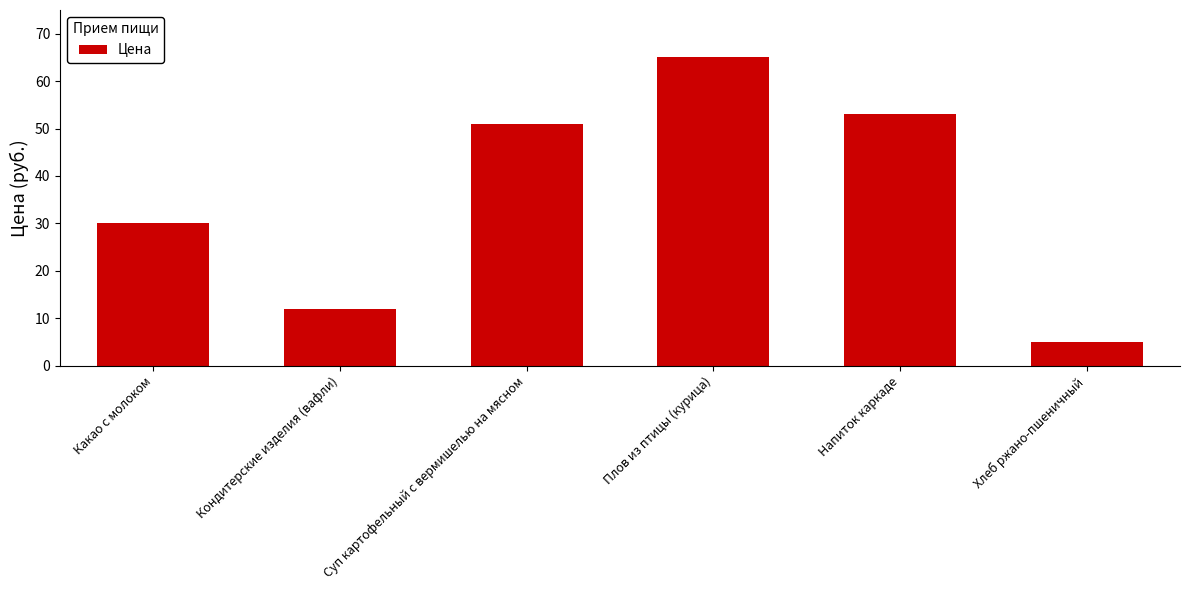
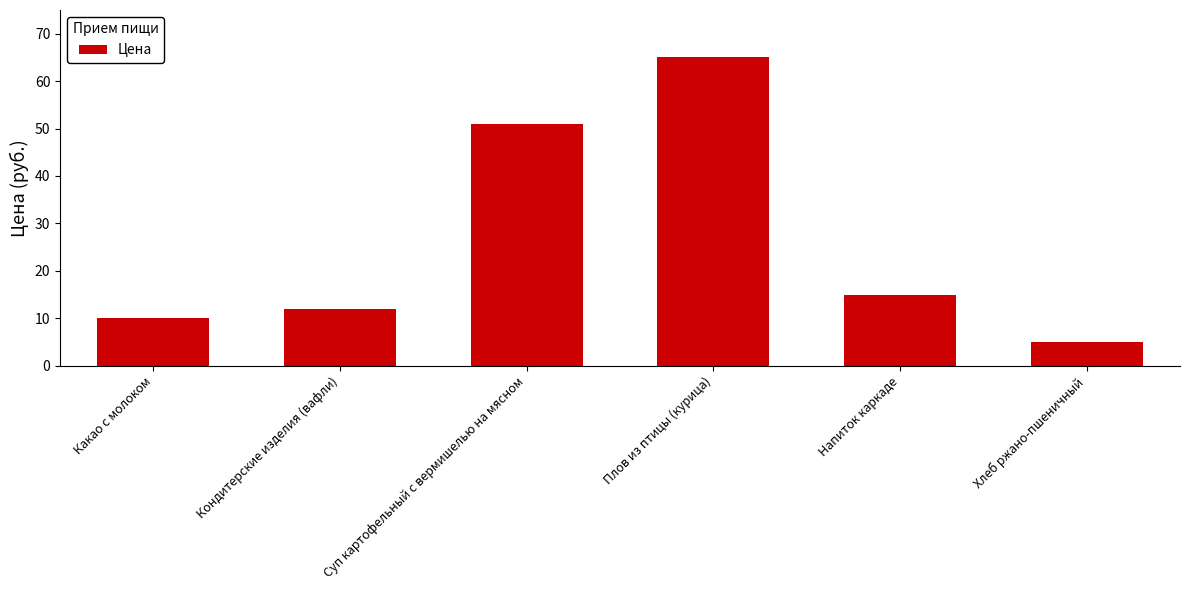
Какао с молоком: 30 -> 10
Напиток каркаде: 53 -> 15
